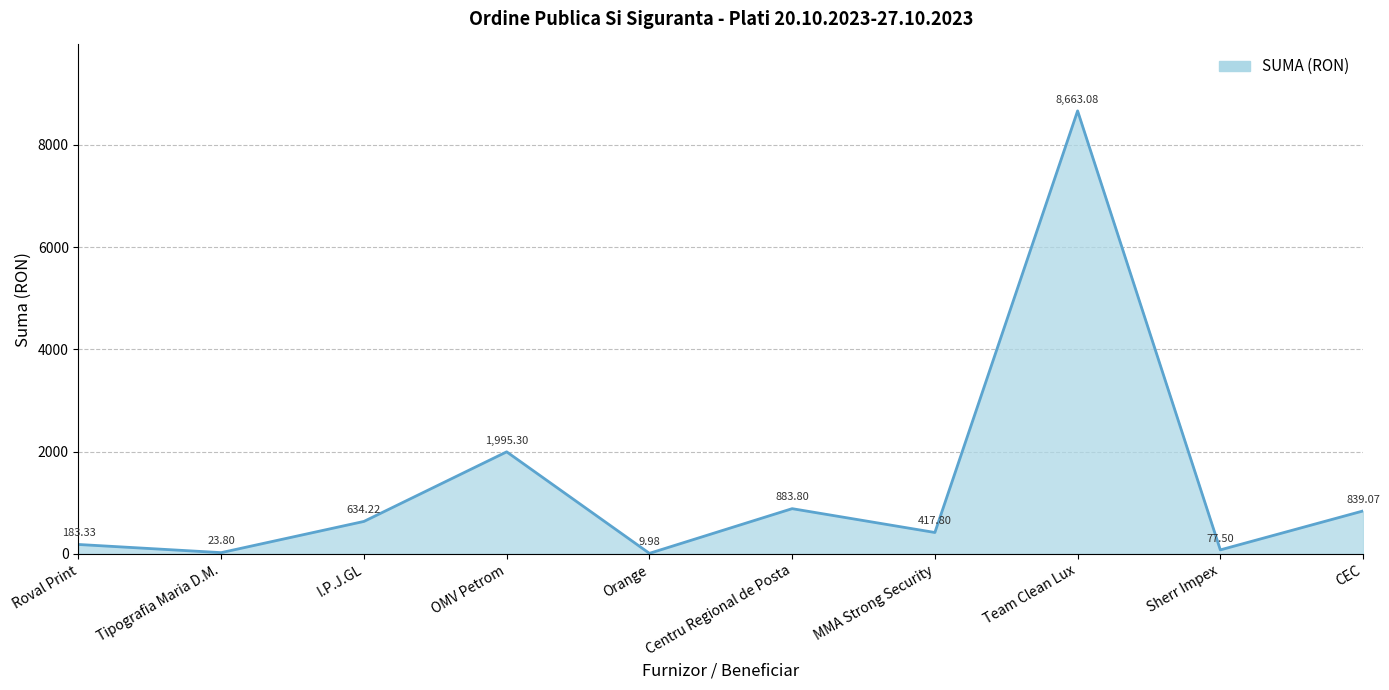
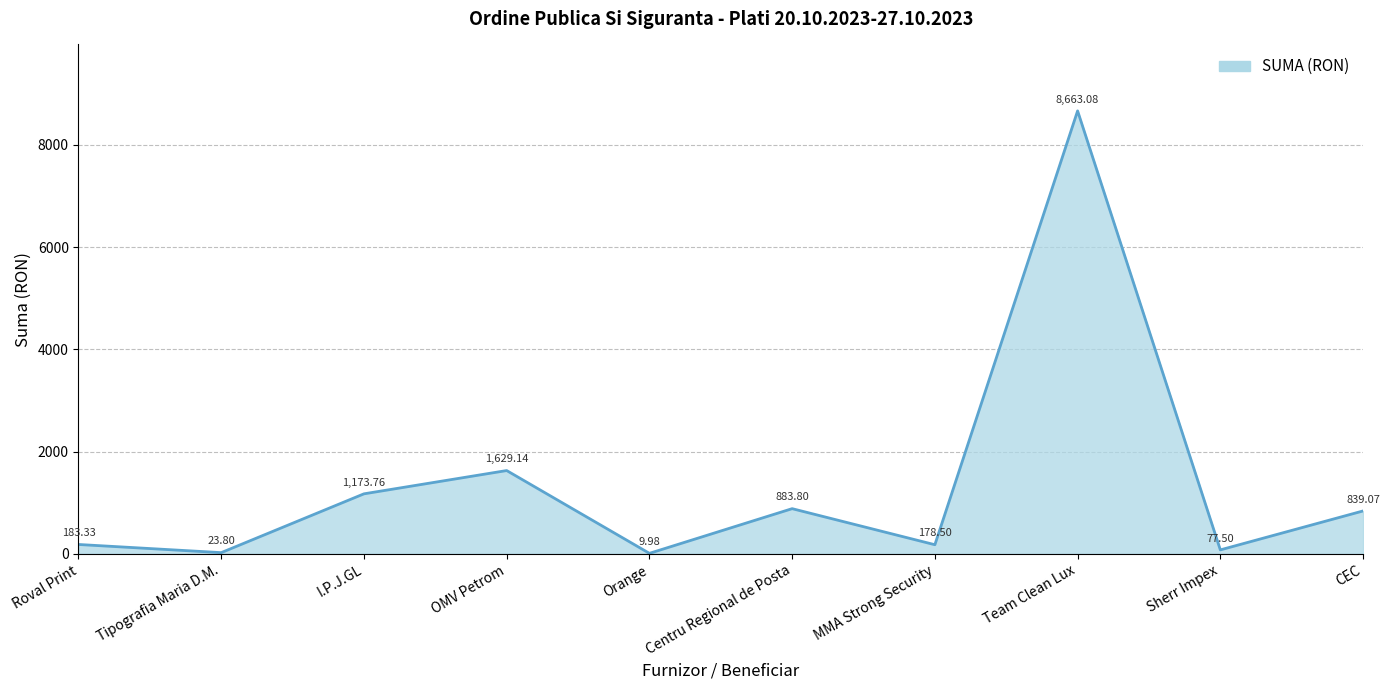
I.P.J.GL: 634.22 -> 1,173.76
OMV Petrom: 1,995.30 -> 1,629.14
MMA Strong Security: 417.80 -> 178.50
